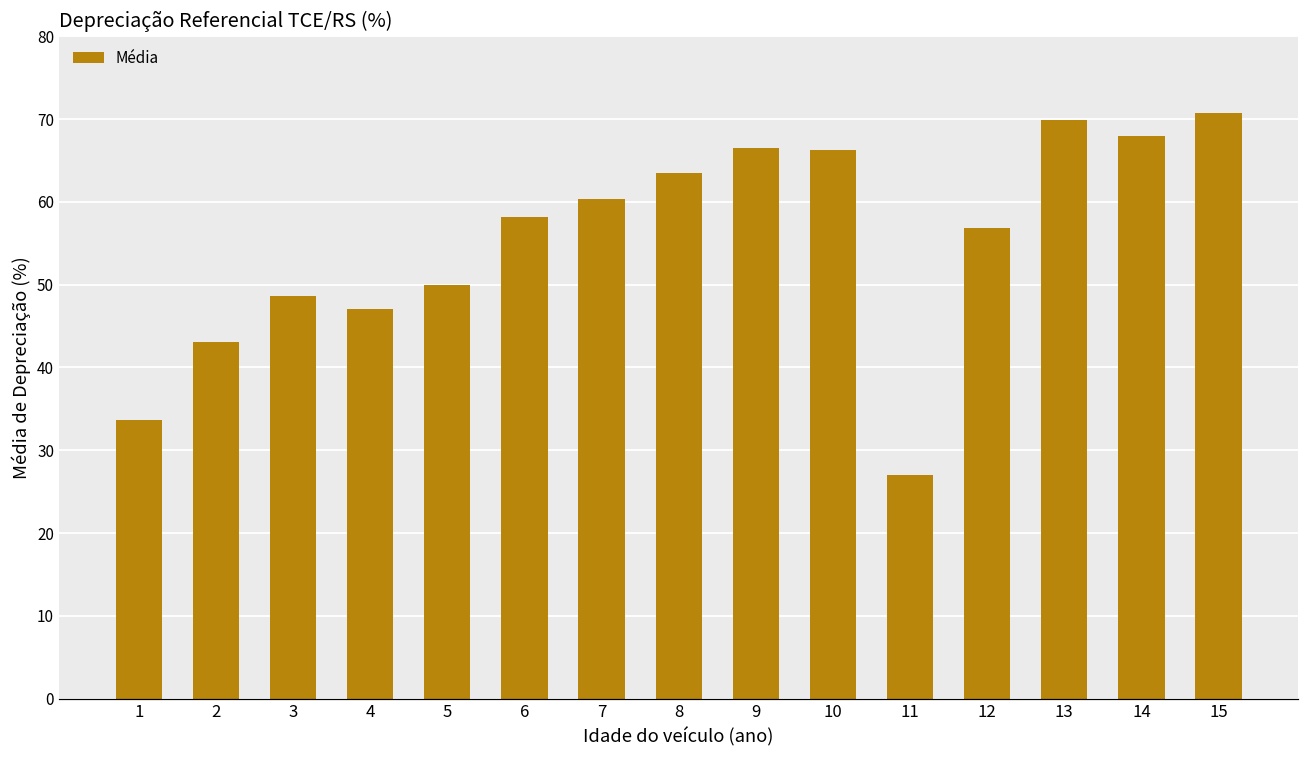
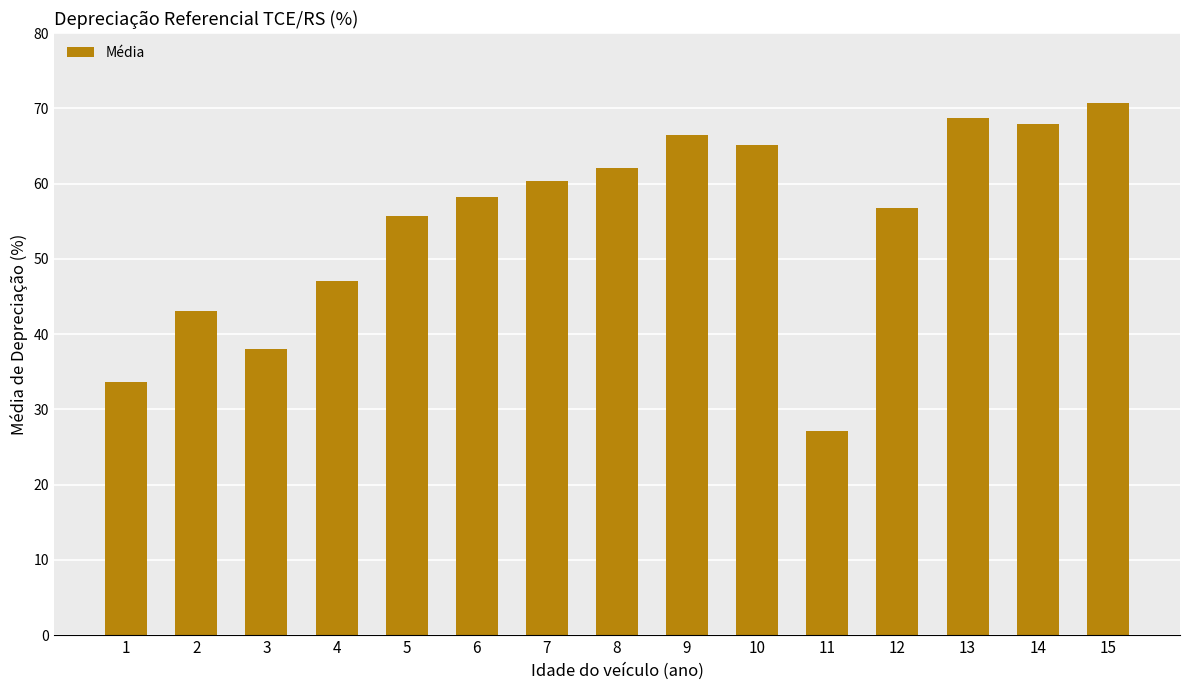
3: 49 -> 38
5: 50 -> 56
8: 64 -> 62
10: 66 -> 65
13: 70 -> 69
